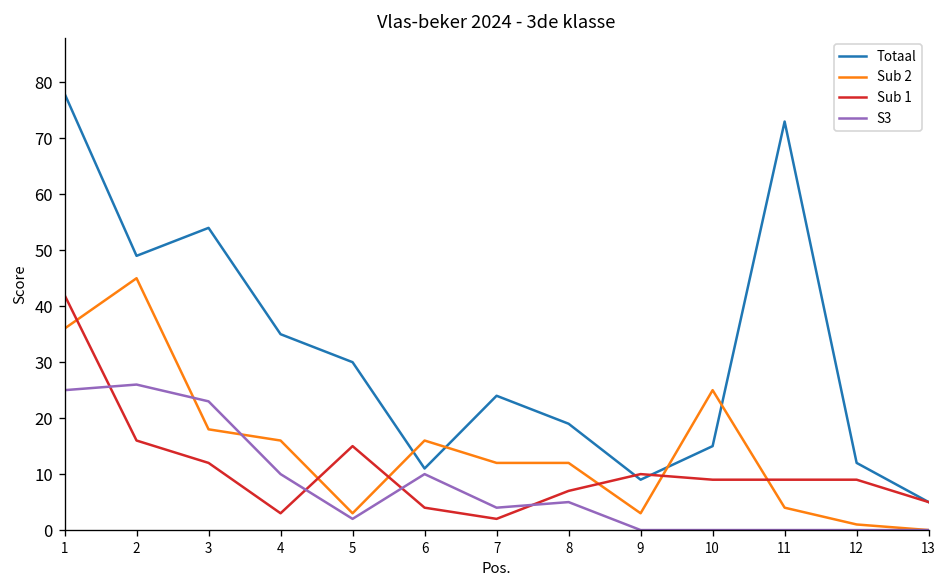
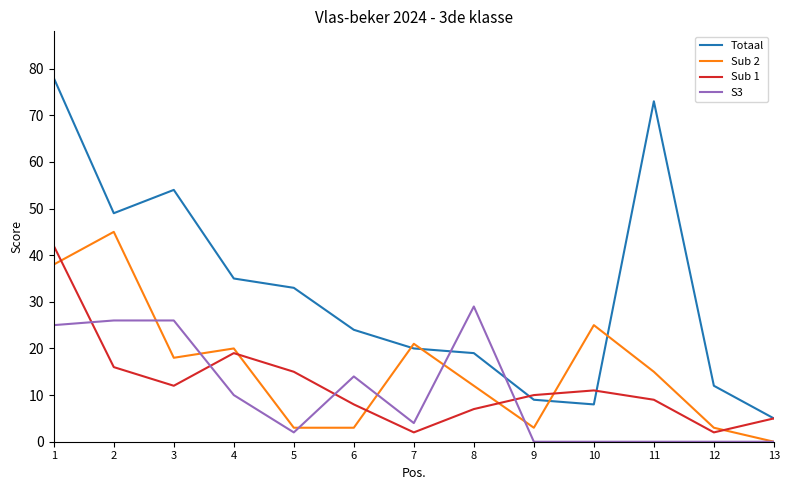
Sub 2, 1: 36 -> 38
S3, 3: 23 -> 26
Sub 2, 4: 16 -> 20
Sub 1, 4: 3 -> 19
Totaal, 5: 30 -> 33
Totaal, 6: 11 -> 24
Sub 2, 6: 16 -> 3
Sub 1, 6: 4 -> 8
S3, 6: 10 -> 14
Totaal, 7: 24 -> 20
Sub 2, 7: 12 -> 21
S3, 8: 5 -> 29
Totaal, 10: 15 -> 8
Sub 1, 10: 9 -> 11
Sub 2, 11: 4 -> 15
Sub 2, 12: 1 -> 3
Sub 1, 12: 9 -> 2
